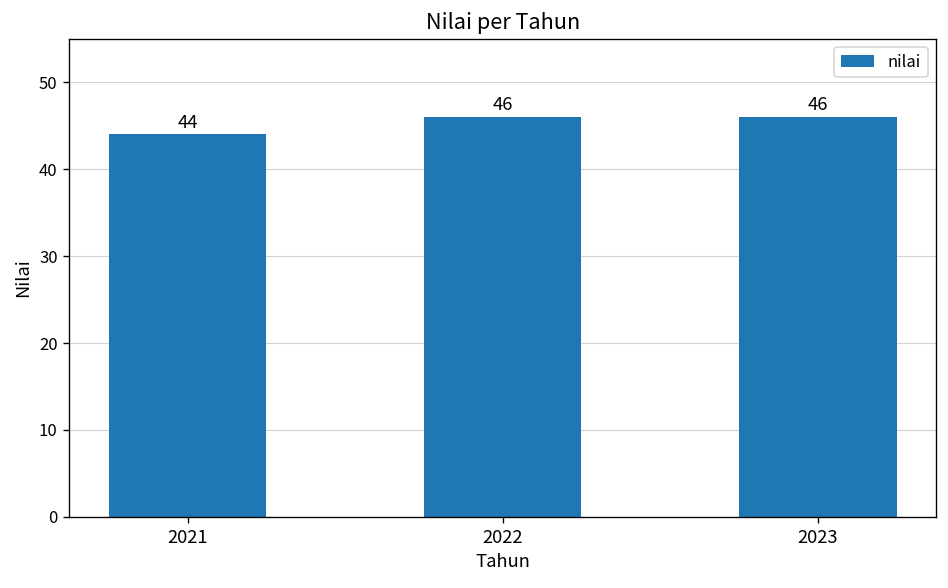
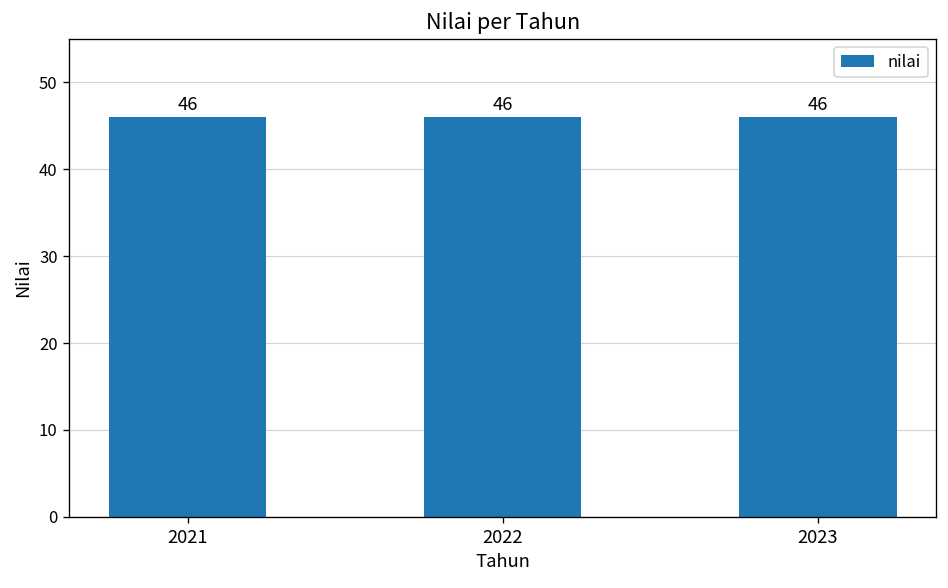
2021: 44 -> 46
